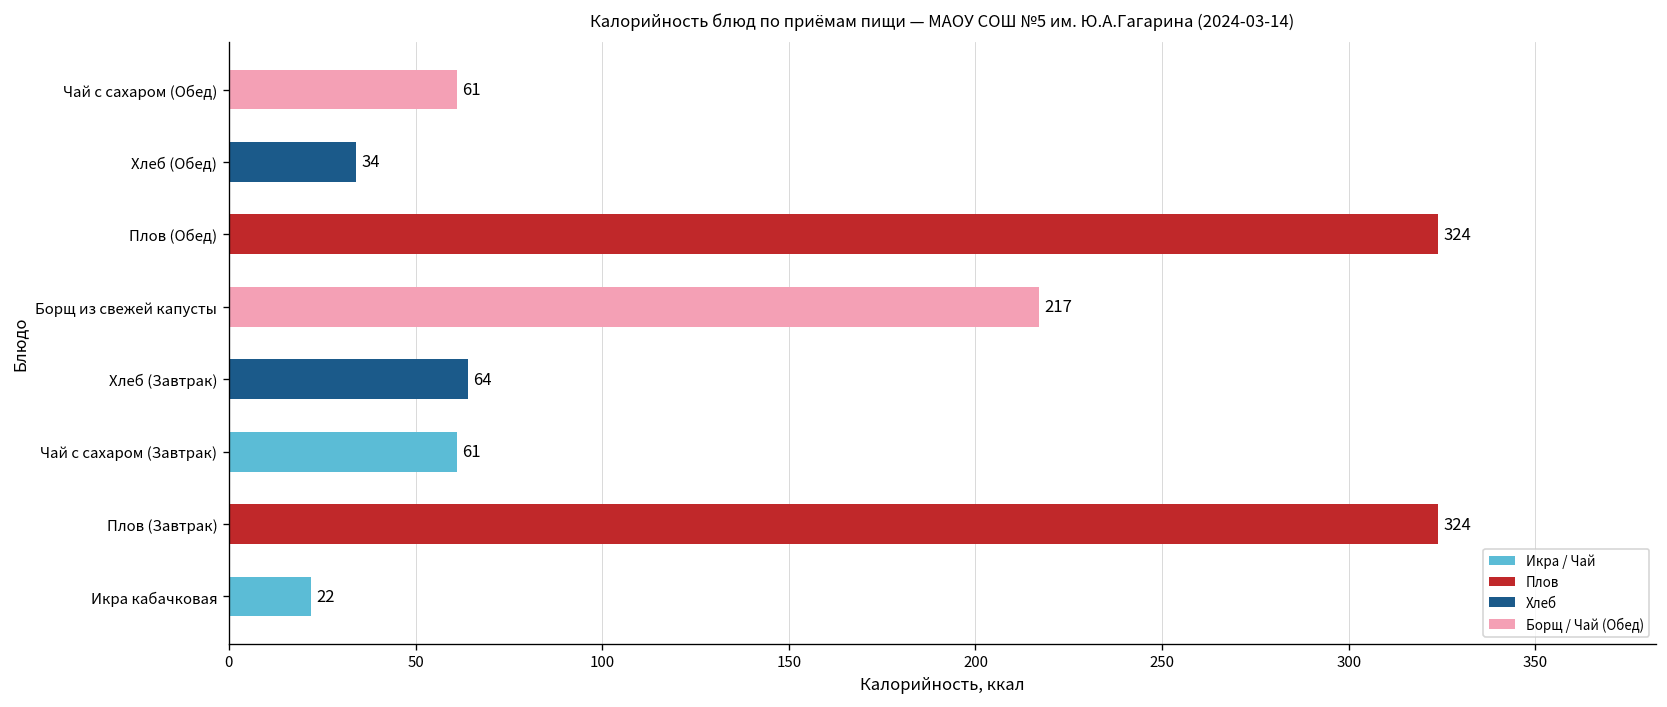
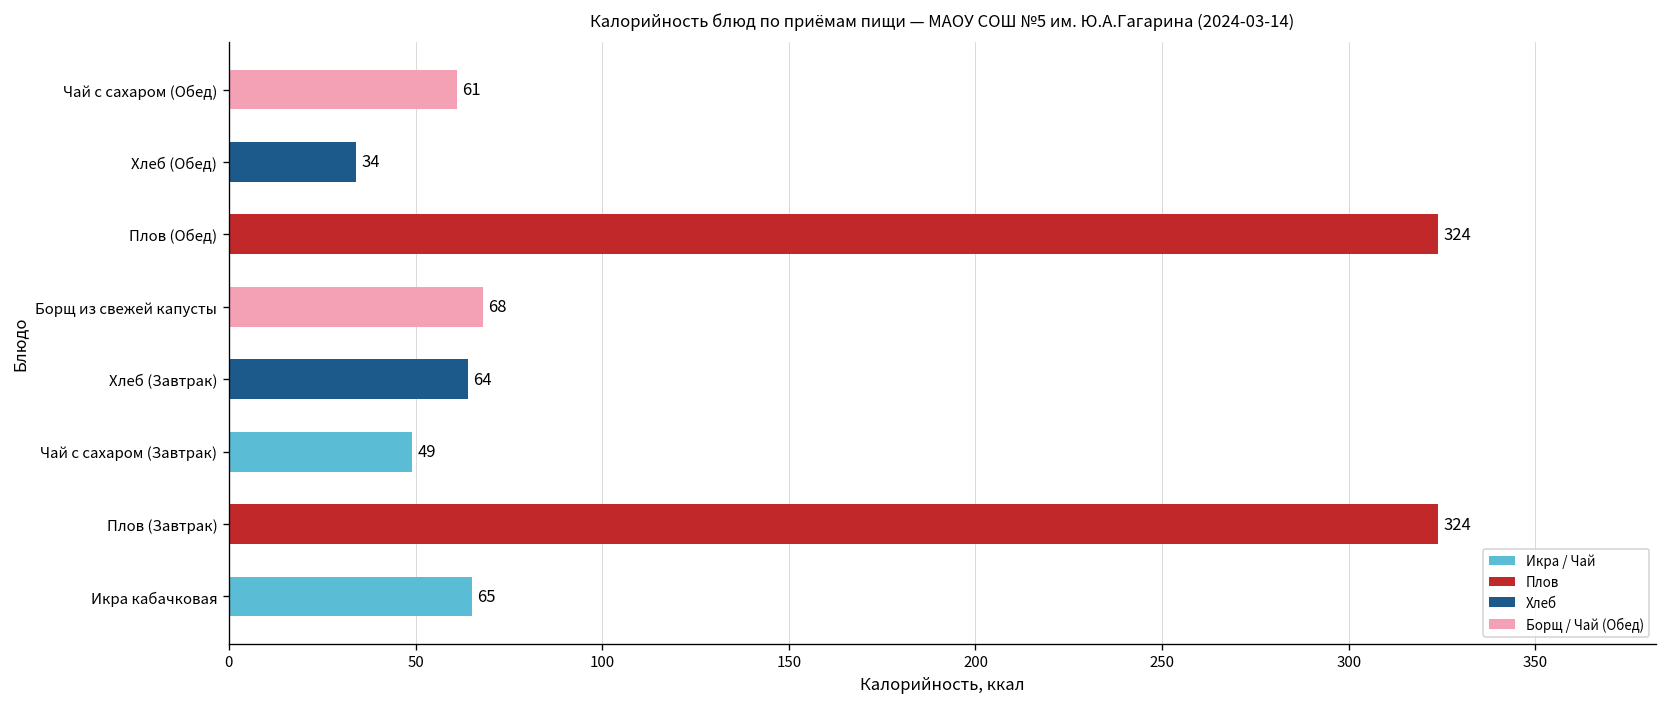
Борщ из свежей капусты: 217 -> 68
Чай с сахаром (Завтрак): 61 -> 49
Икра кабачковая: 22 -> 65
